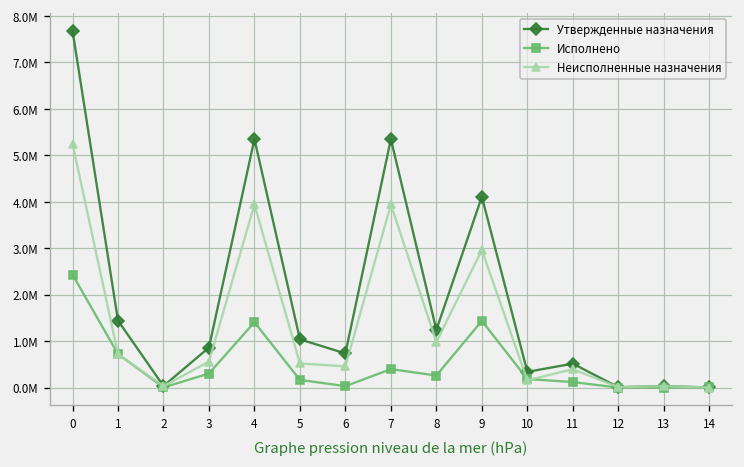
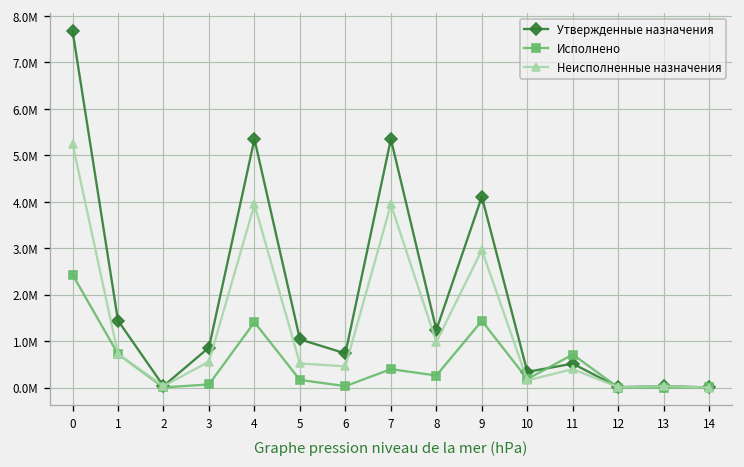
Исполнено, 3: 300000 -> 100000
Исполнено, 11: 100000 -> 700000
